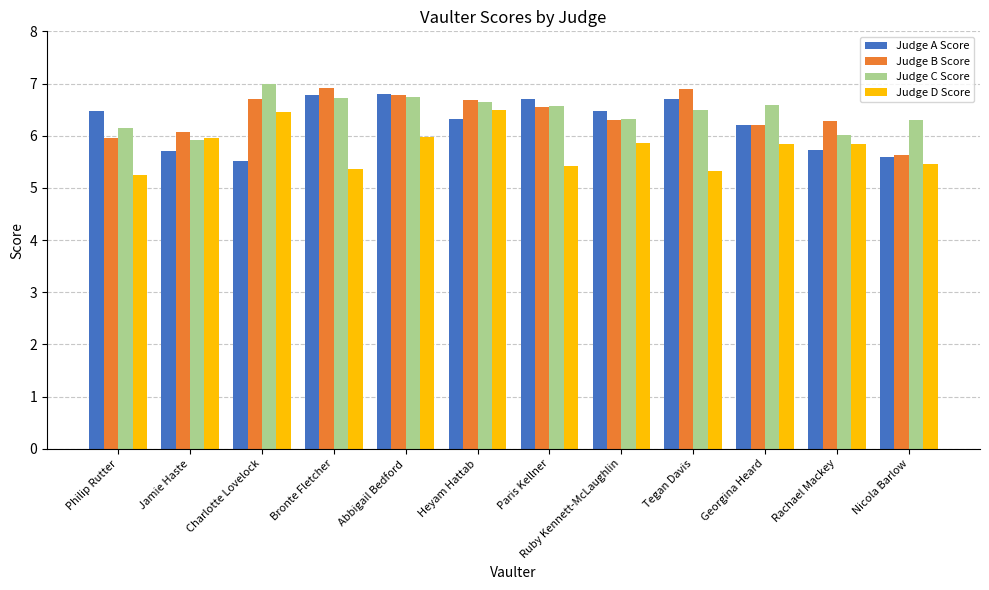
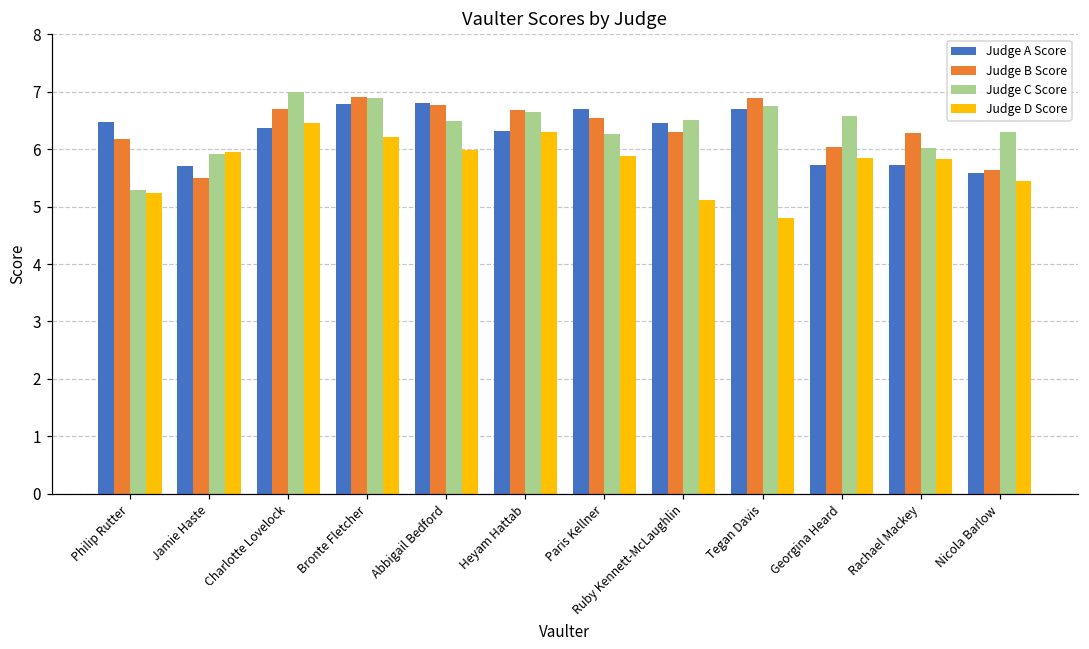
Judge B Score, Philip Rutter: 5.9 -> 6.2
Judge C Score, Philip Rutter: 6.1 -> 5.3
Judge B Score, Jamie Haste: 6.1 -> 5.5
Judge A Score, Charlotte Lovelock: 5.5 -> 6.4
Judge C Score, Bronte Fletcher: 6.7 -> 6.9
Judge D Score, Bronte Fletcher: 5.4 -> 6.2
Judge C Score, Abbigail Bedford: 6.8 -> 6.5
Judge D Score, Heyam Hattab: 6.5 -> 6.3
Judge C Score, Paris Kellner: 6.6 -> 6.3
Judge D Score, Paris Kellner: 5.4 -> 5.9
Judge C Score, Ruby Kennett-McLaughlin: 6.3 -> 6.5
Judge D Score, Ruby Kennett-McLaughlin: 5.9 -> 5.1
Judge C Score, Tegan Davis: 6.5 -> 6.8
Judge D Score, Tegan Davis: 5.3 -> 4.8
Judge A Score, Georgina Heard: 6.2 -> 5.7
Judge B Score, Georgina Heard: 6.2 -> 6.0
